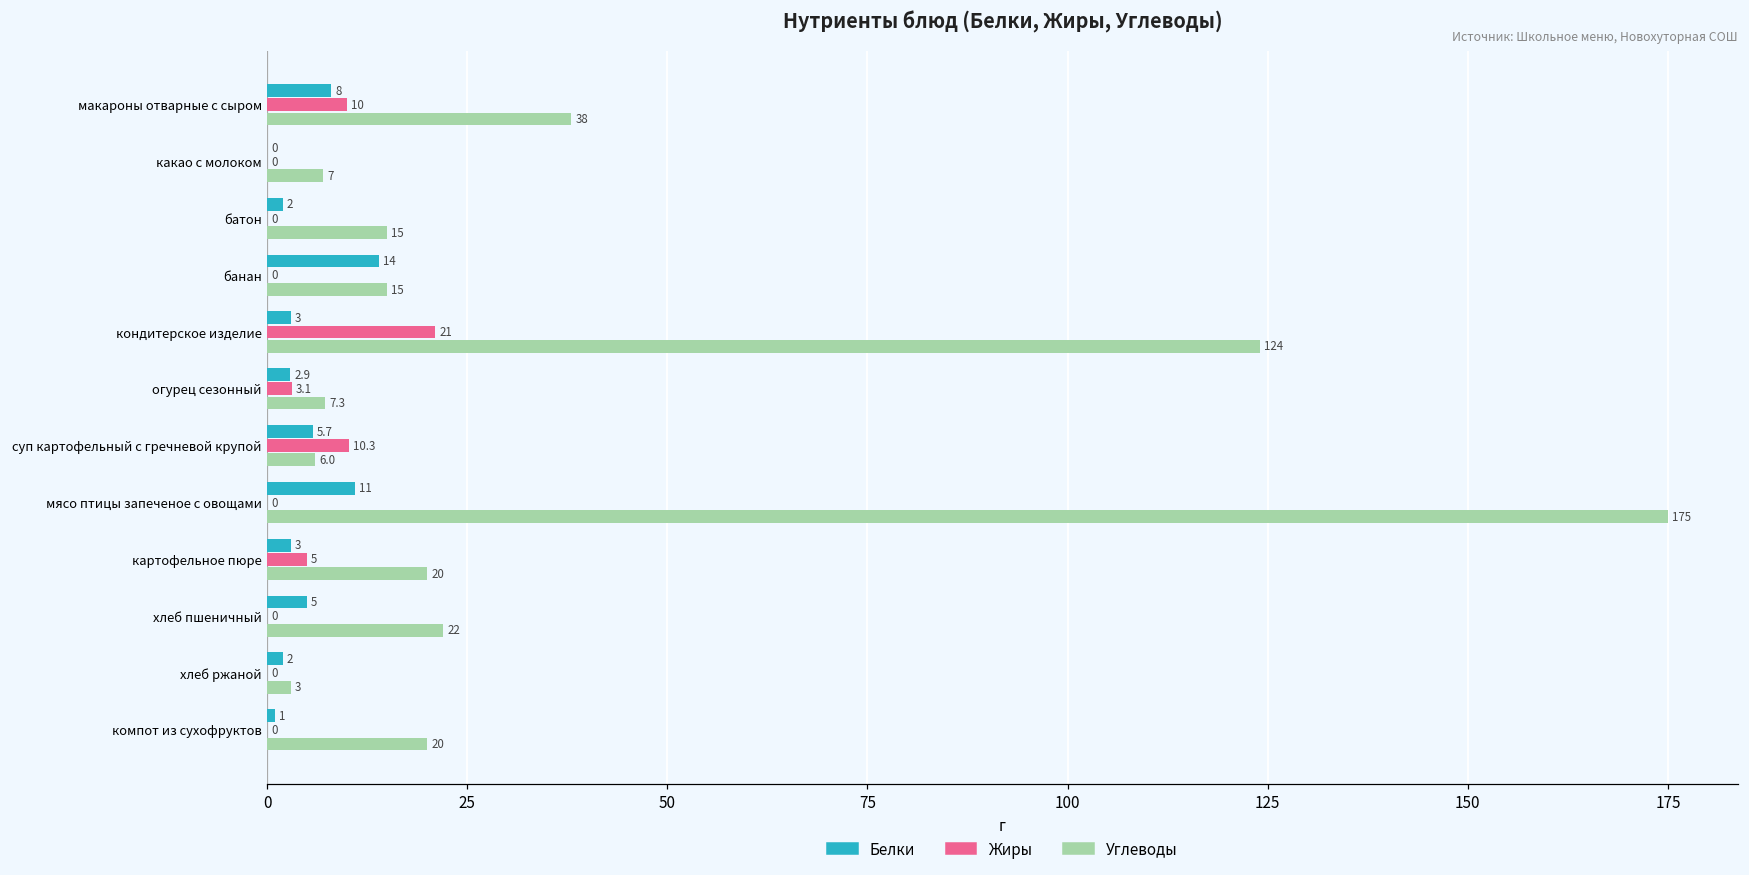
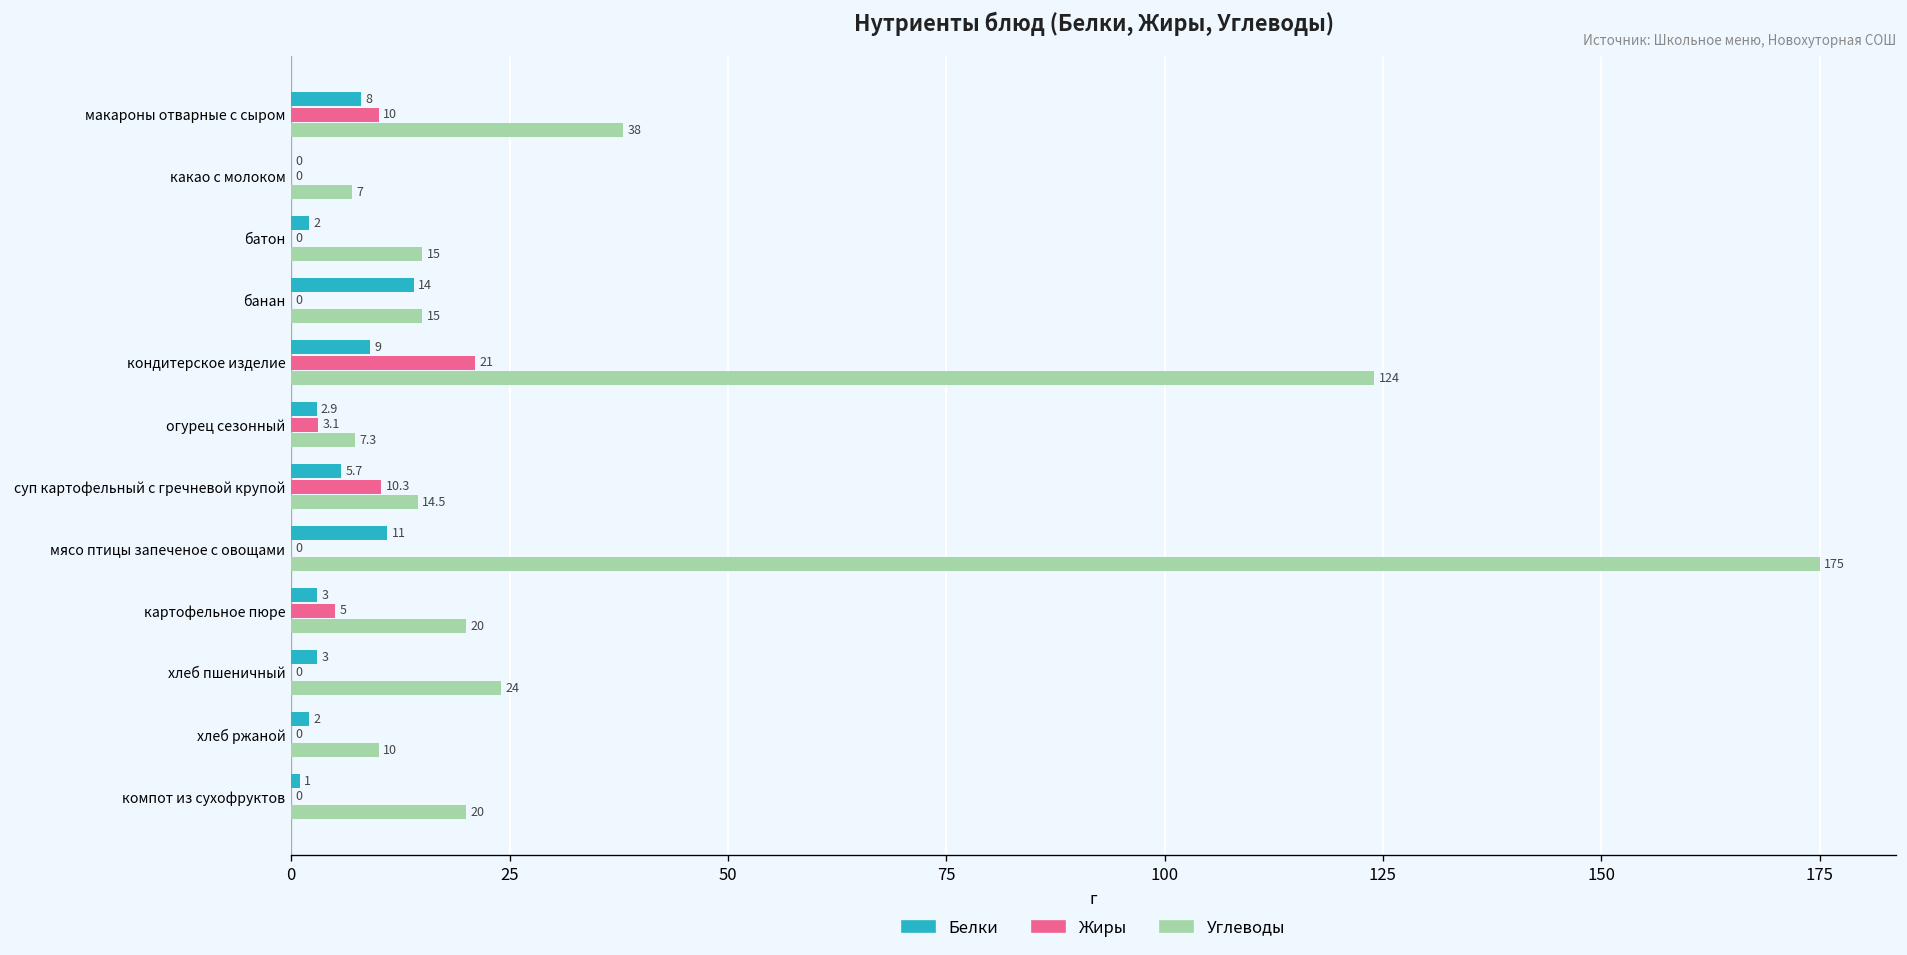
Белки, кондитерское изделие: 3 -> 9
Углеводы, суп картофельный с гречневой крупой: 6.0 -> 14.5
Белки, хлеб пшеничный: 5 -> 3
Углеводы, хлеб пшеничный: 22 -> 24
Углеводы, хлеб ржаной: 3 -> 10
